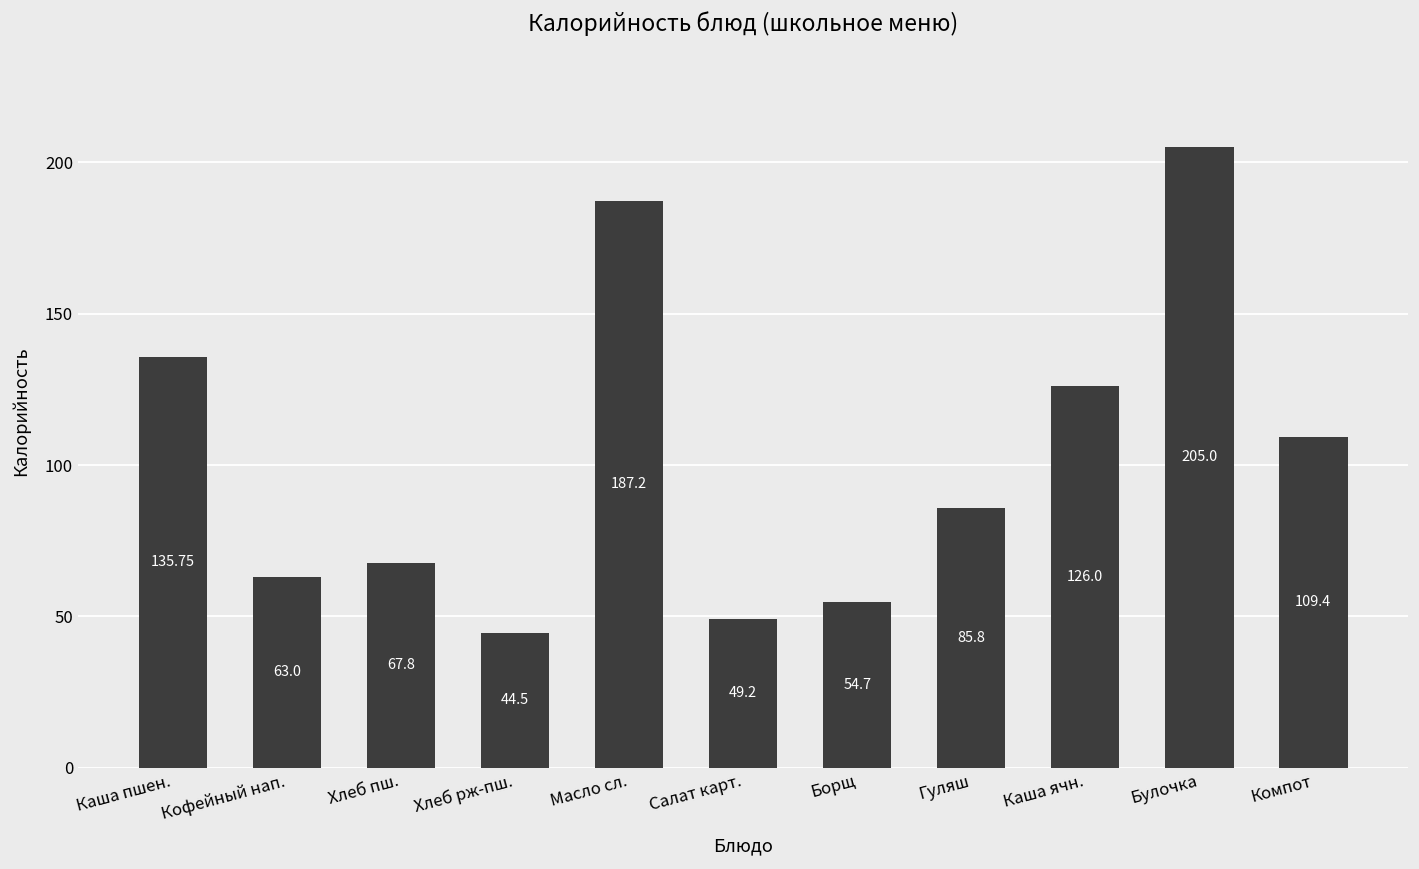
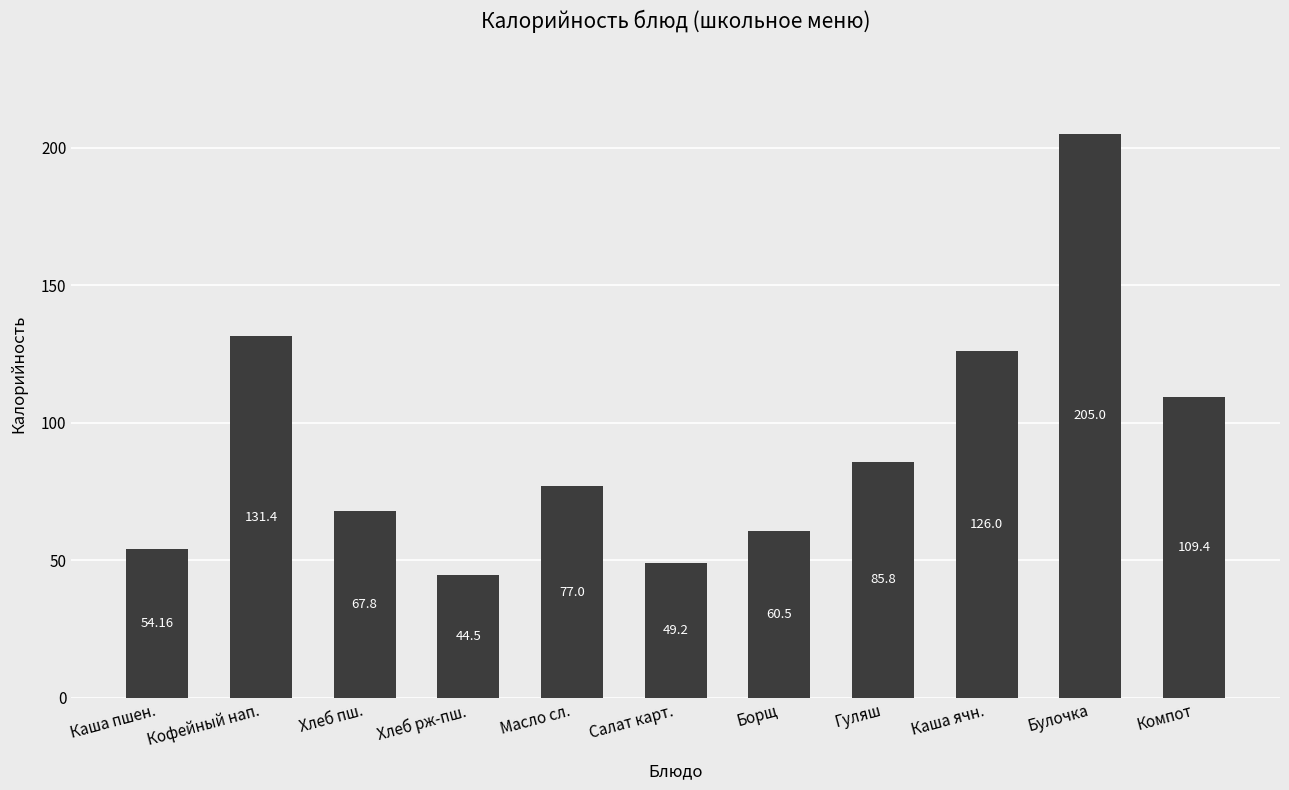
Каша пшен.: 135.75 -> 54.16
Кофейный нап.: 63.0 -> 131.4
Масло сл.: 187.2 -> 77.0
Борщ: 54.7 -> 60.5
